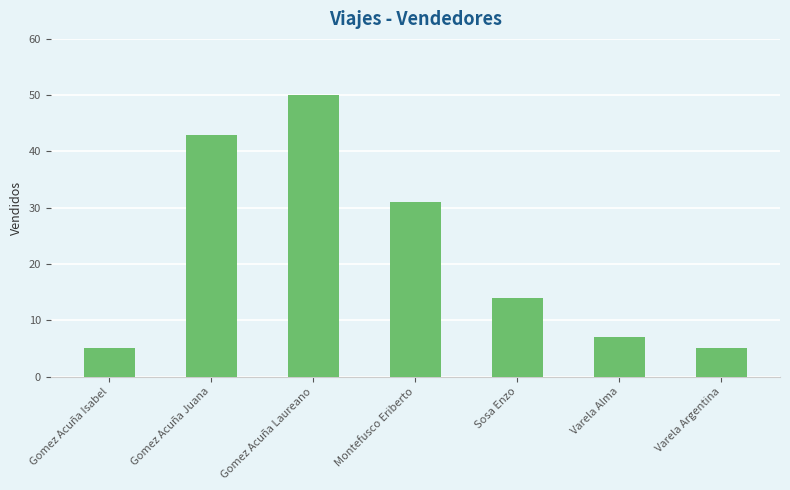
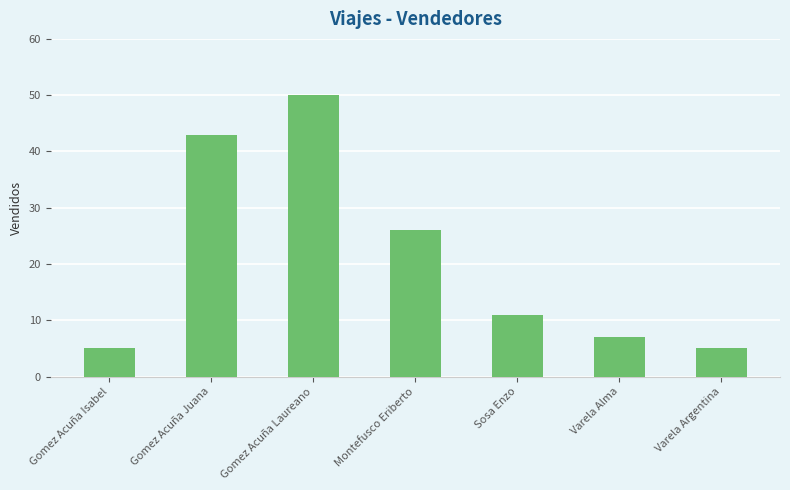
Montefusco Eriberto: 31 -> 26
Sosa Enzo: 14 -> 11
